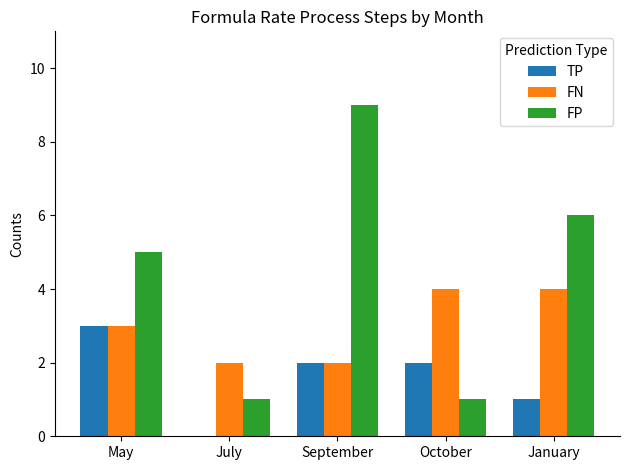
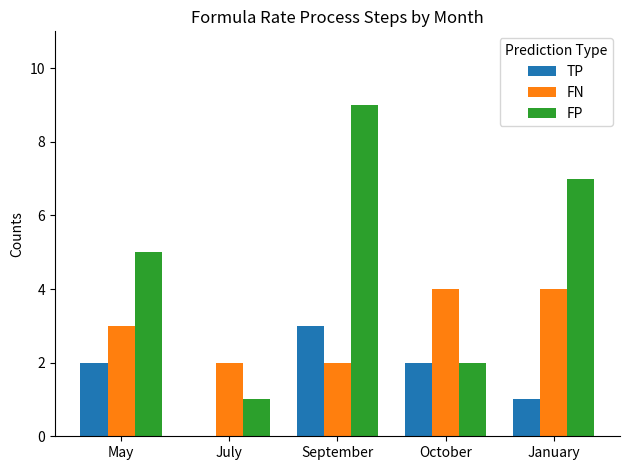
TP, May: 3 -> 2
TP, September: 2 -> 3
FP, October: 1 -> 2
FP, January: 6 -> 7
